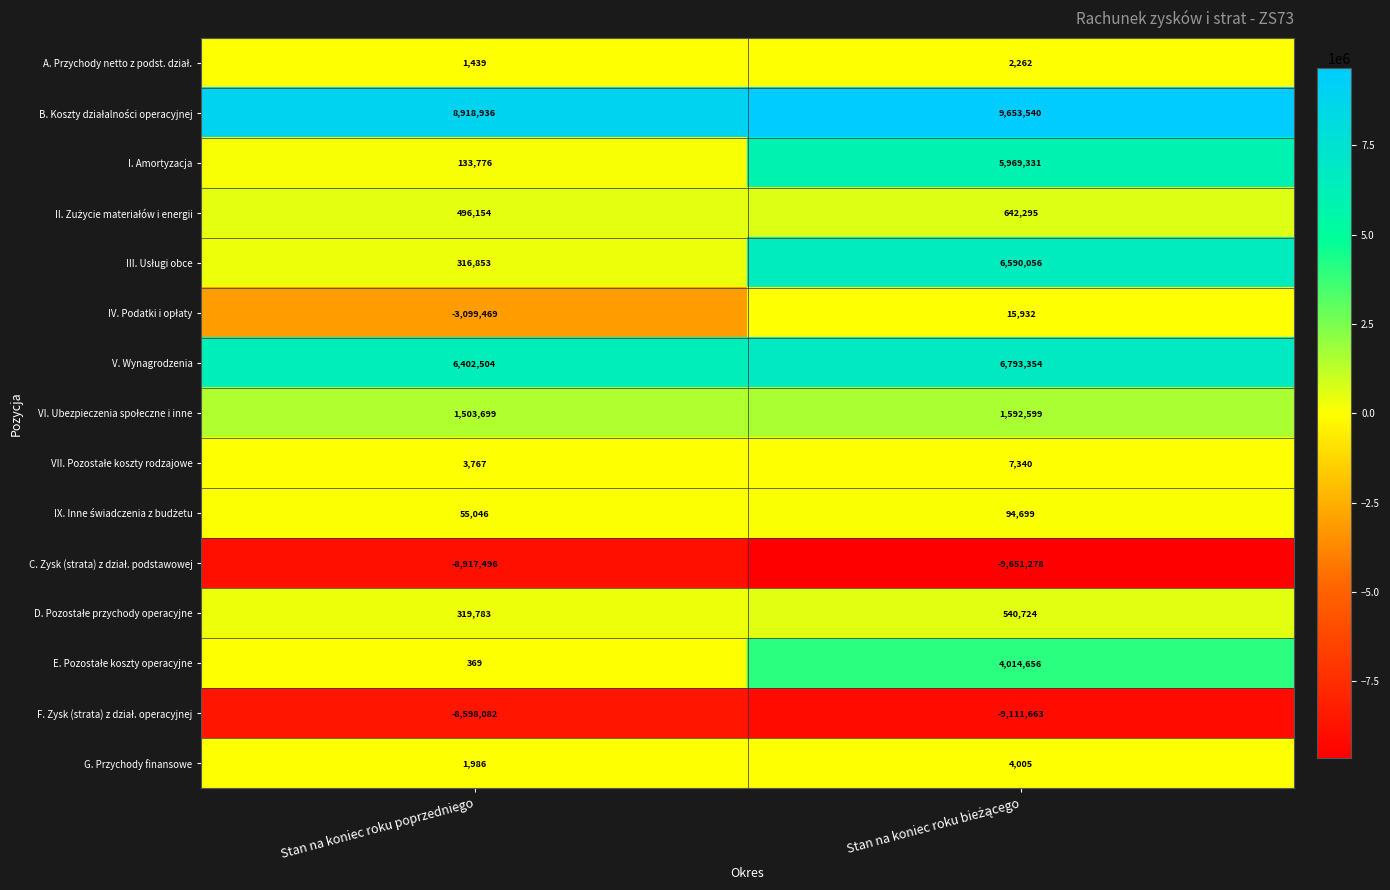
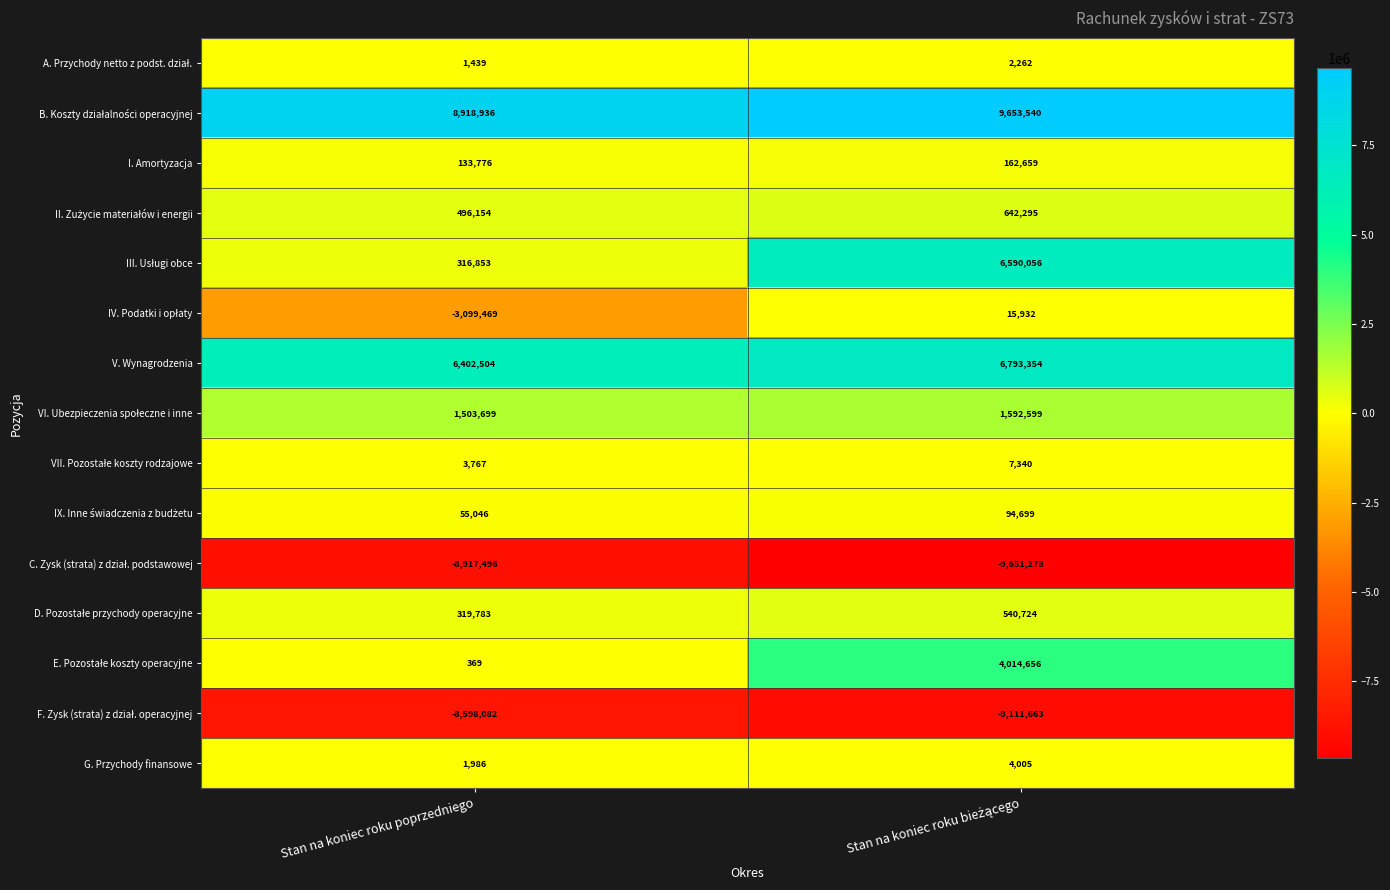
I. Amortyzacja, Stan na koniec roku bieżącego: 5,969,331 -> 162,659
